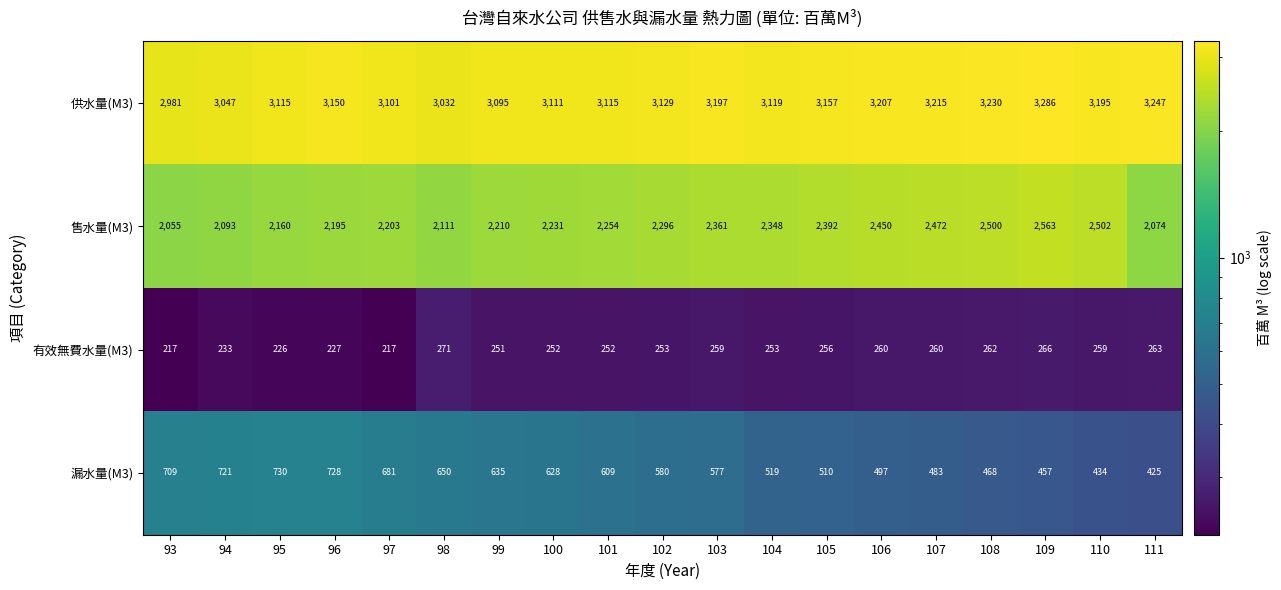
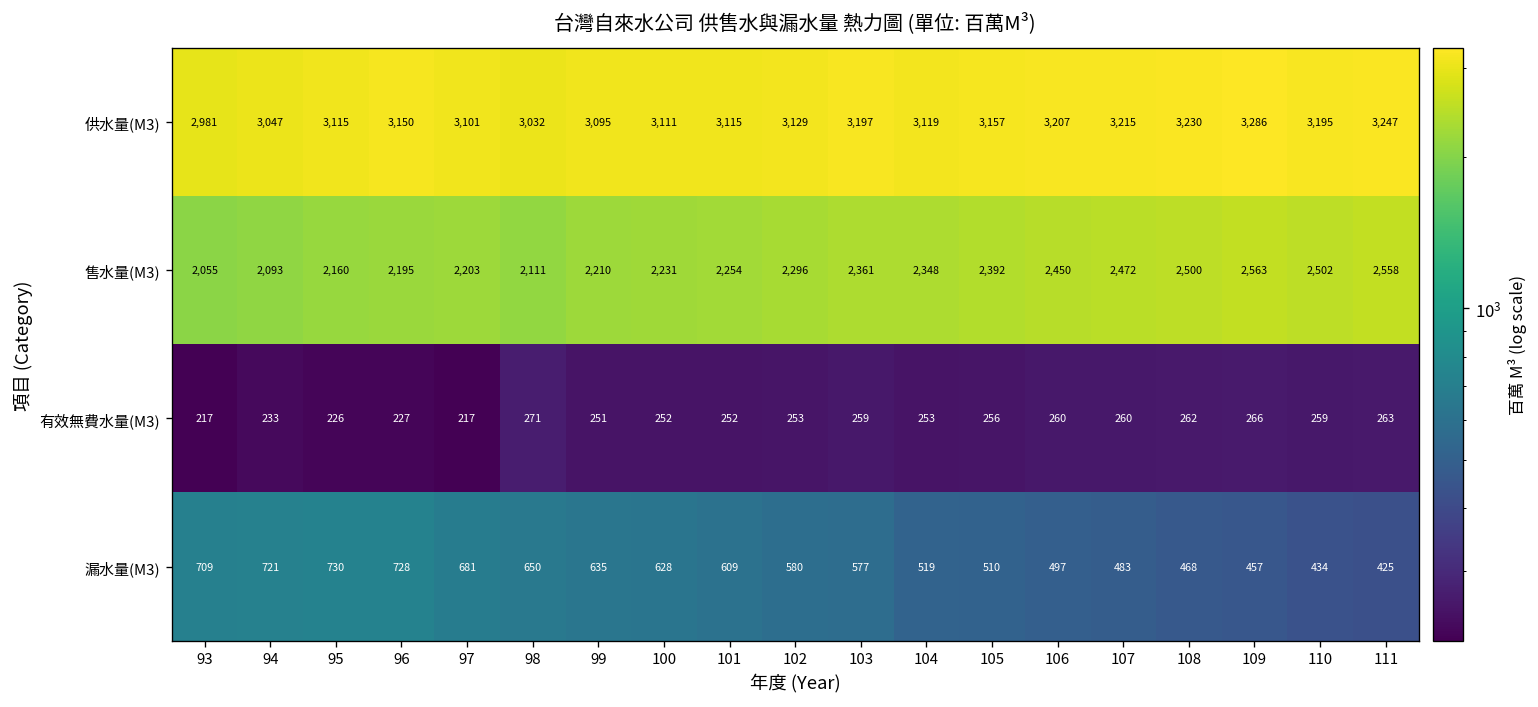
售水量(M3), 111: 2,074 -> 2,558
